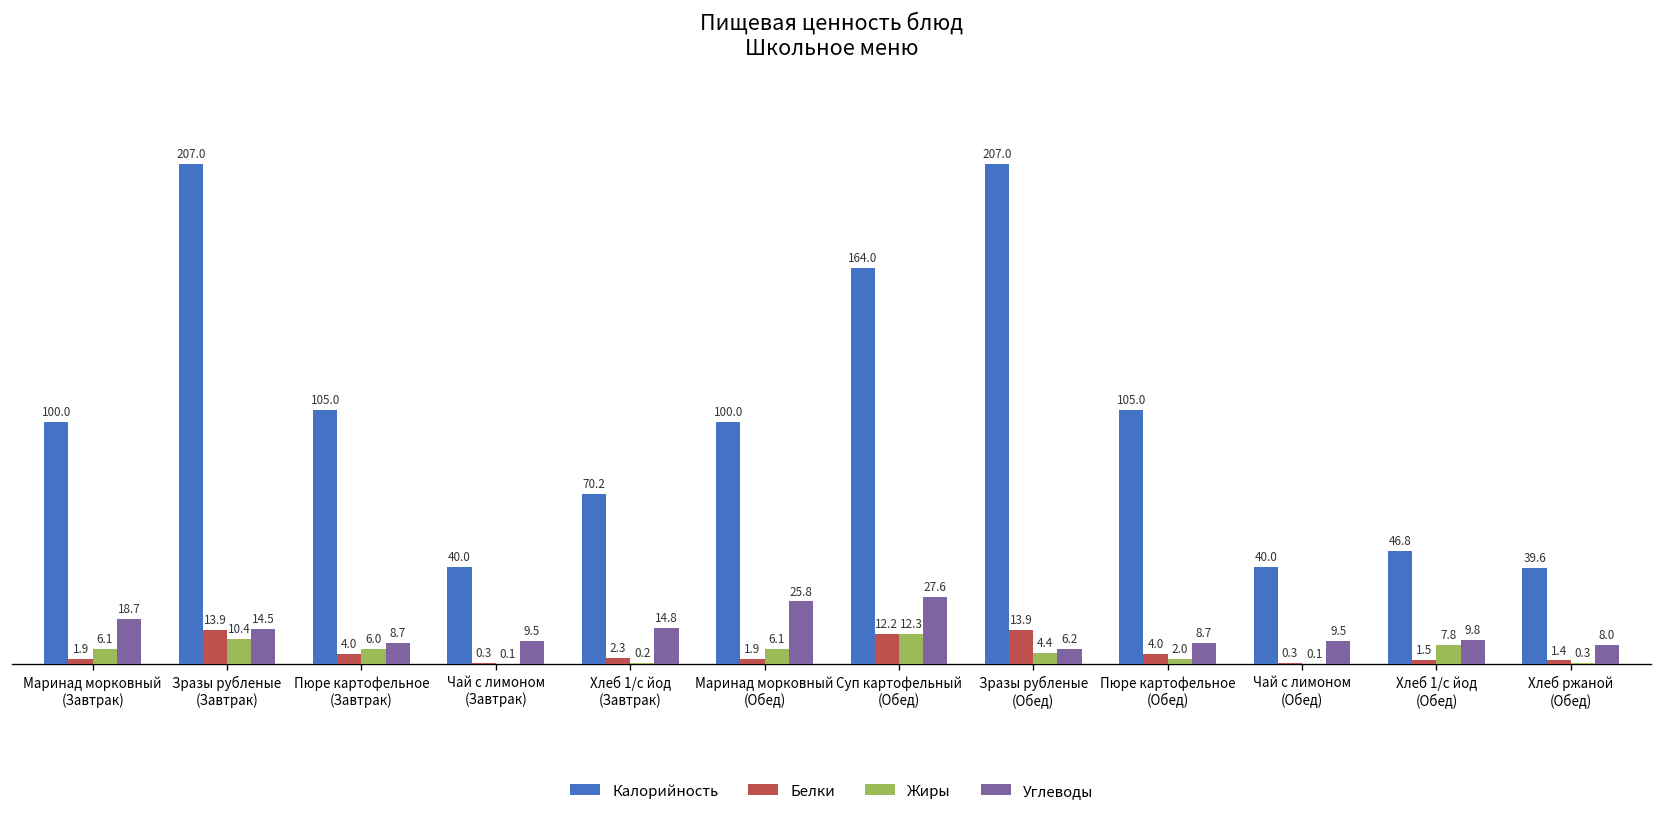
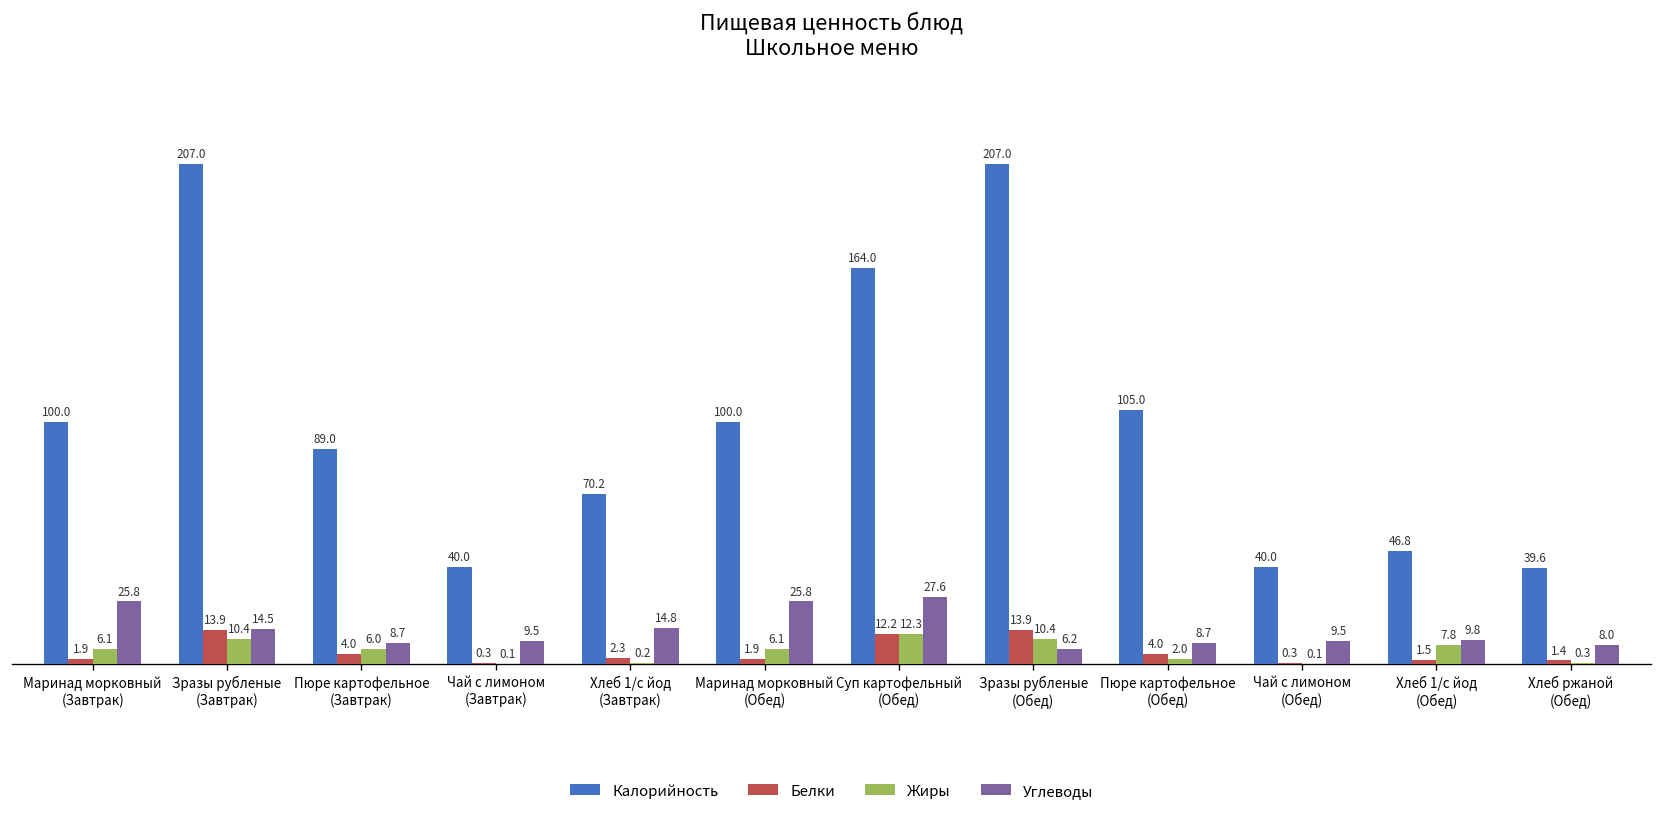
Углеводы, Маринад морковный (Завтрак): 18.7 -> 25.8
Калорийность, Пюре картофельное (Завтрак): 105.0 -> 89.0
Жиры, Зразы рубленые (Обед): 4.4 -> 10.4
